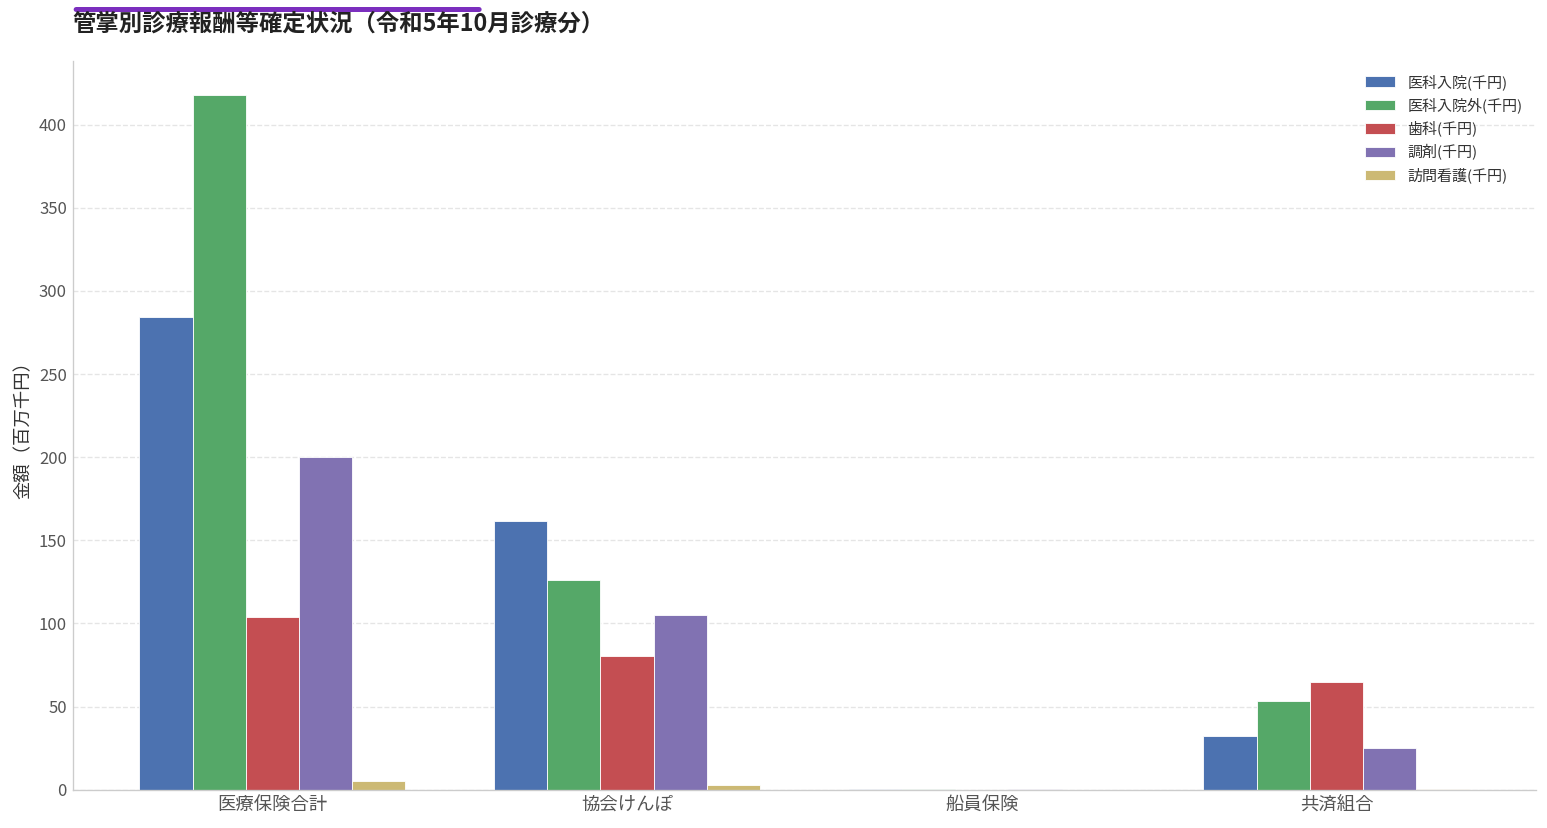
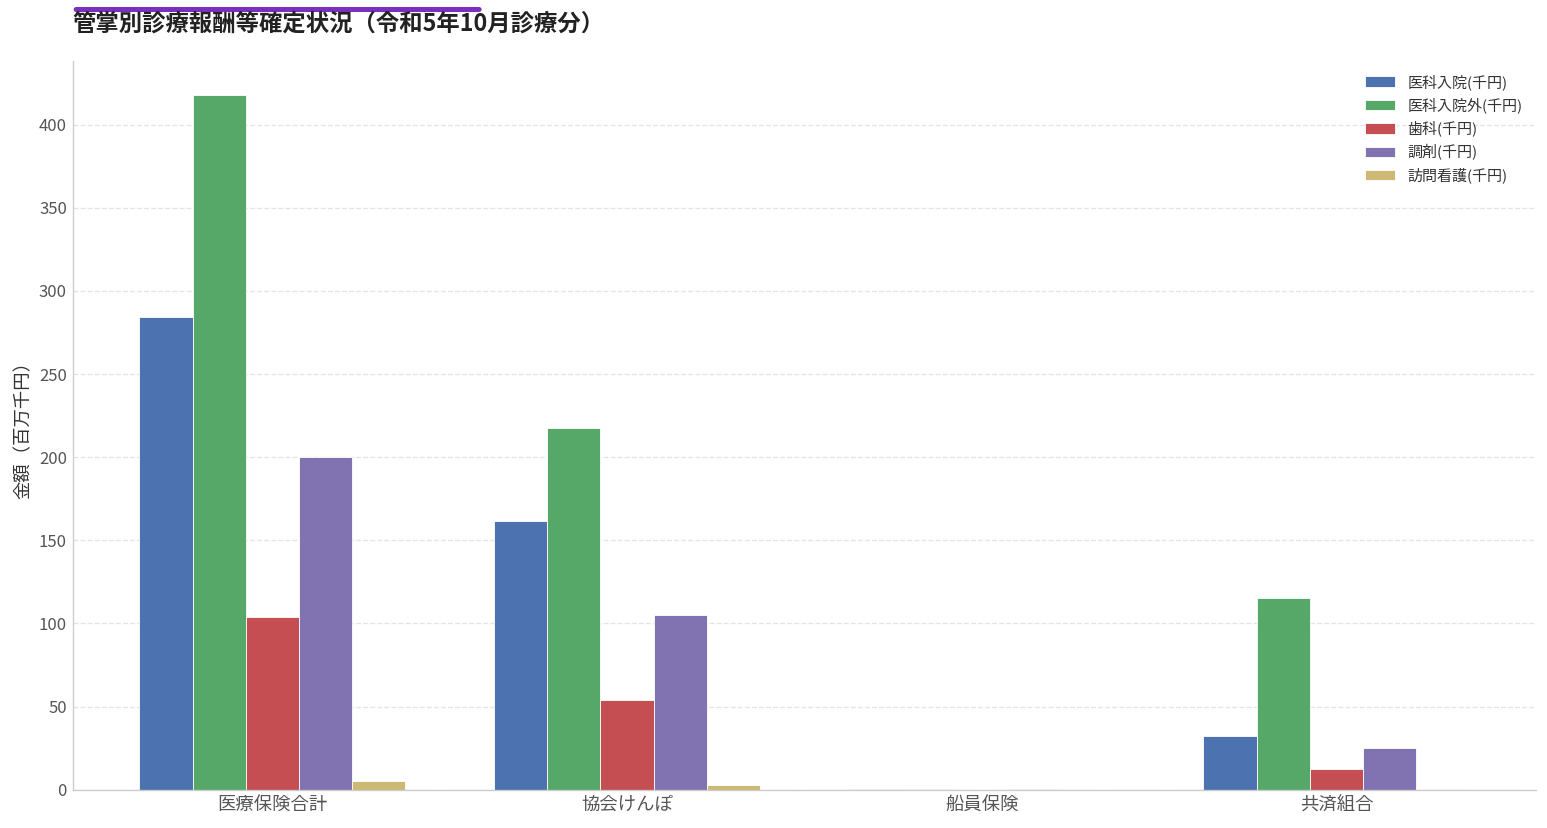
医科入院外(千円), 協会けんぽ: 126 -> 218
歯科(千円), 協会けんぽ: 81 -> 54
医科入院外(千円), 共済組合: 53 -> 115
歯科(千円), 共済組合: 65 -> 13
